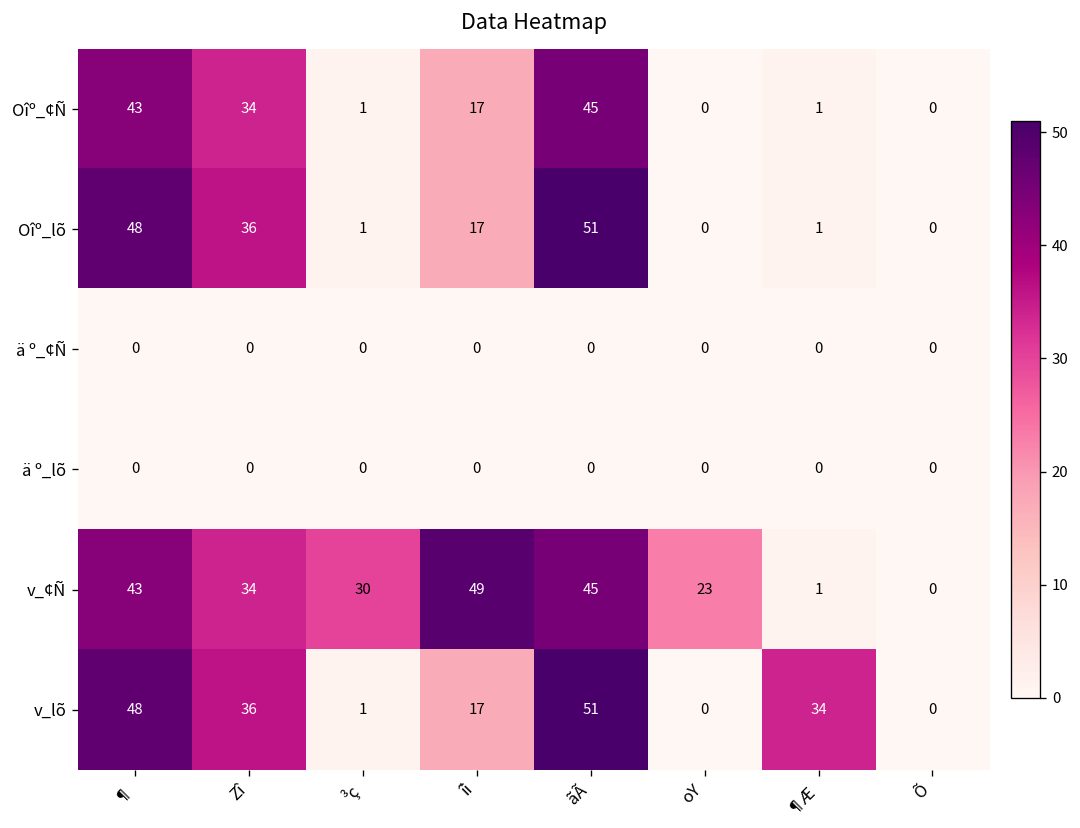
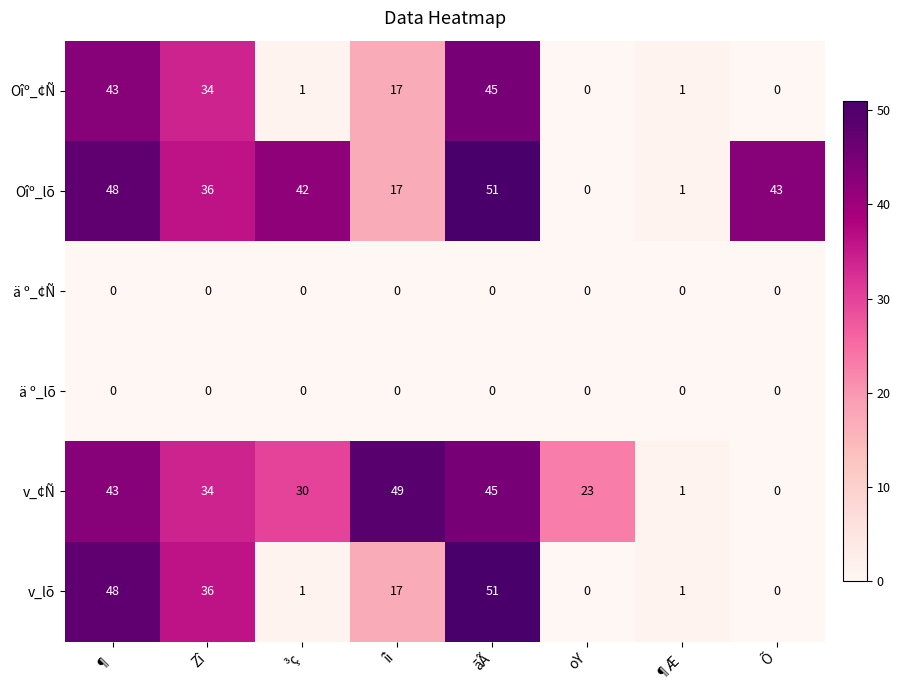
Oîº_lõ, ³ç: 1 -> 42
Oîº_lõ, Õ: 0 -> 43
v_lõ, ¶Æ: 34 -> 1
